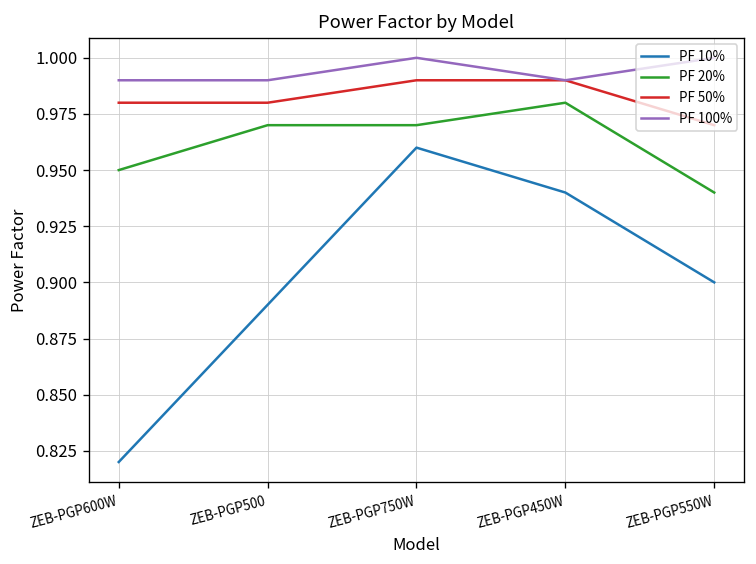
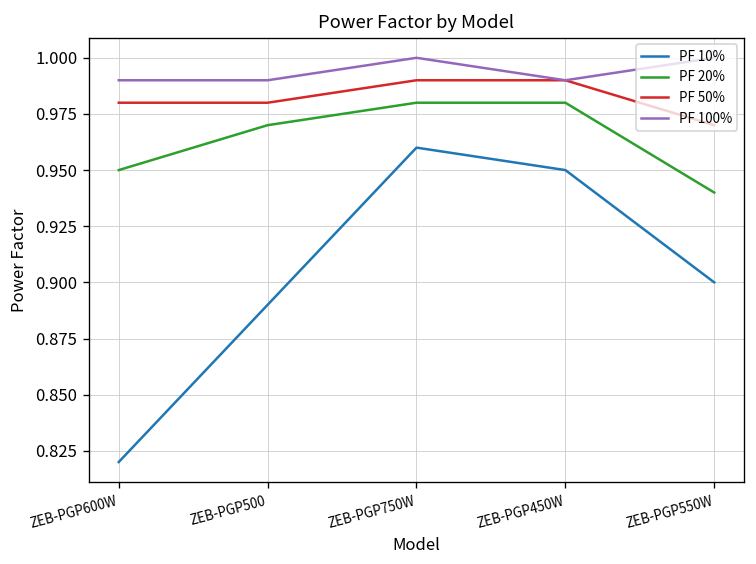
PF 20%, ZEB-PGP750W: 0.97 -> 0.98
PF 10%, ZEB-PGP450W: 0.94 -> 0.95
